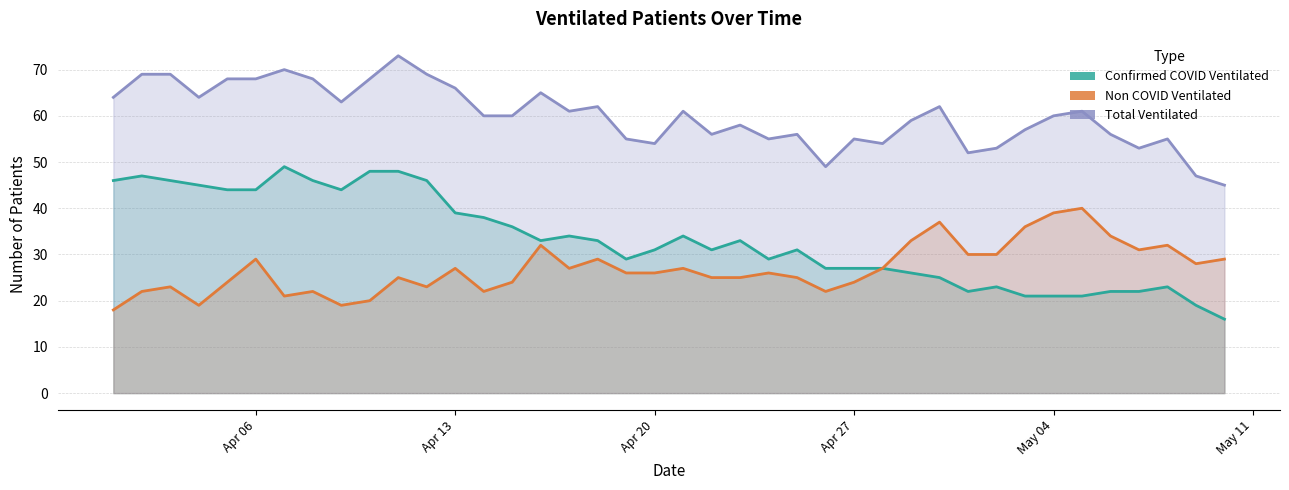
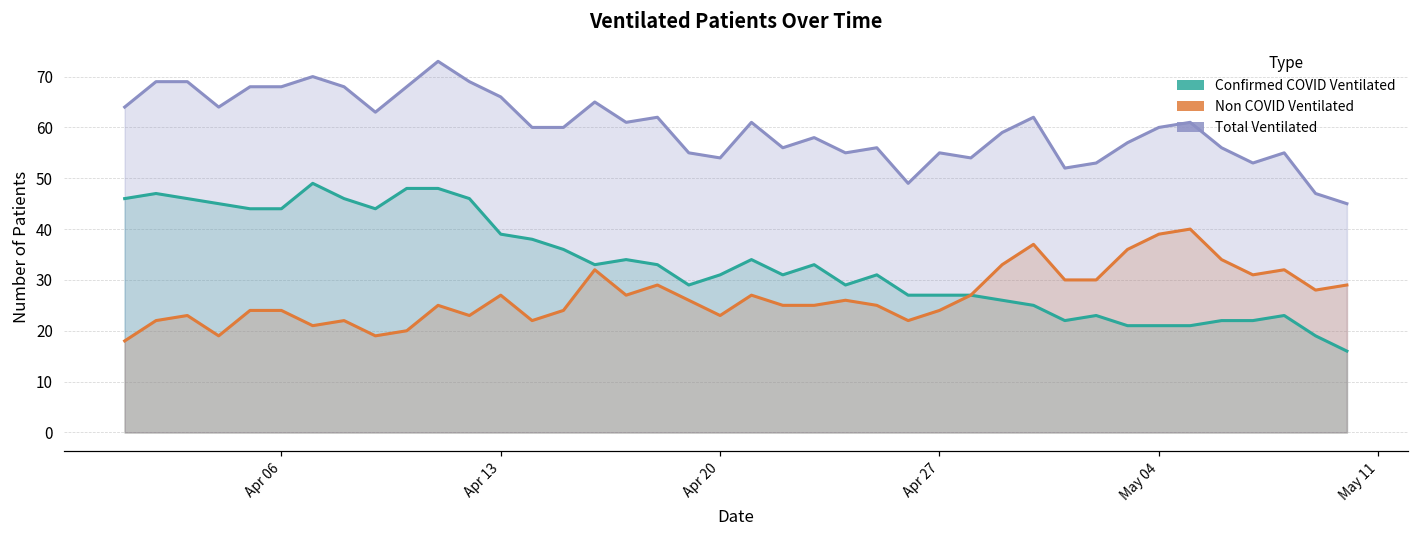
Non COVID Ventilated, Apr 06: 29 -> 24
Non COVID Ventilated, Apr 20: 26 -> 23
